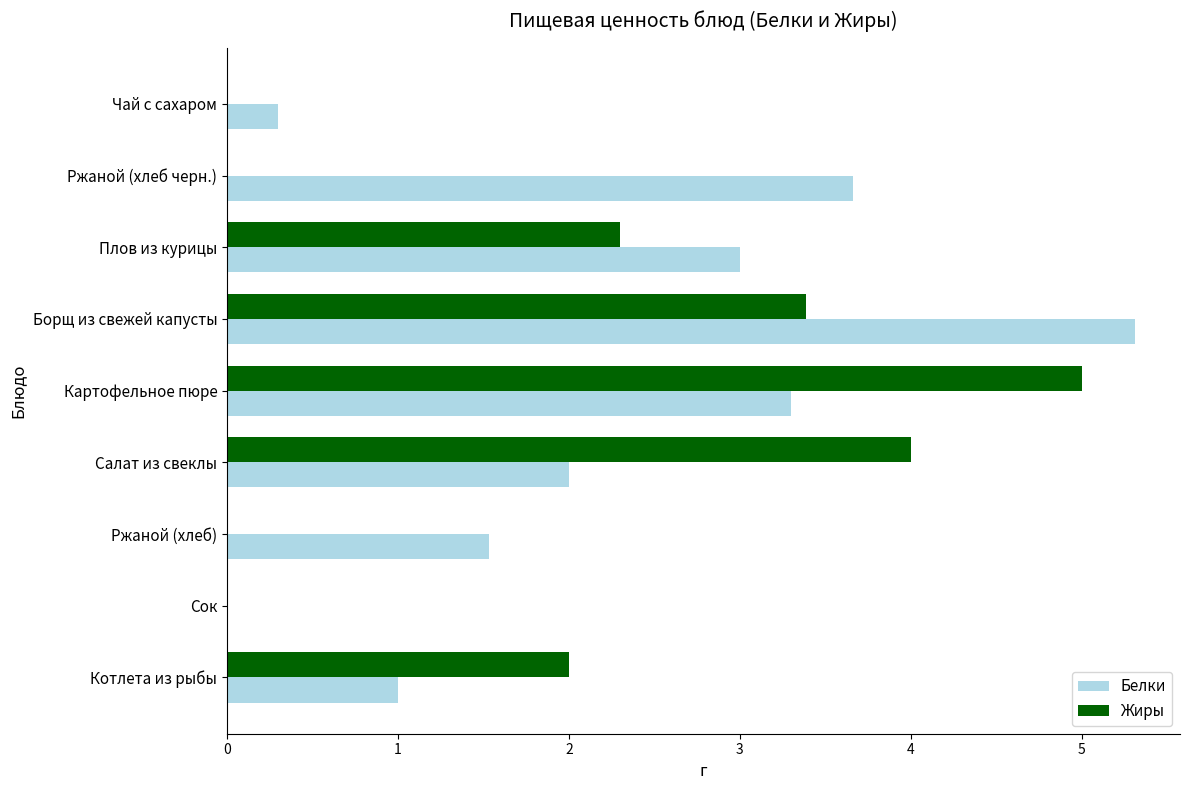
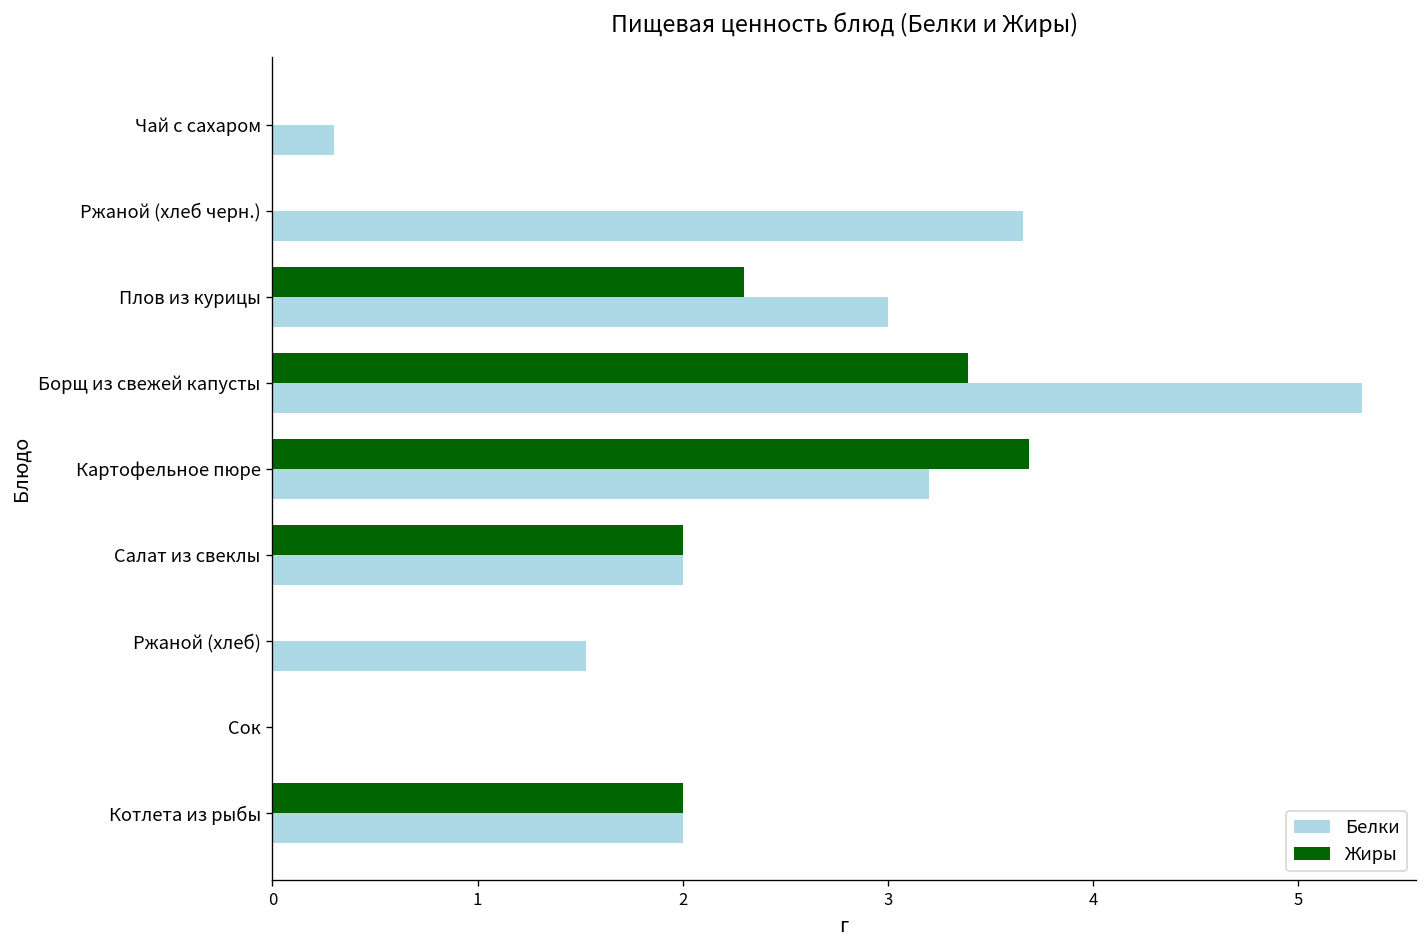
Жиры, Картофельное пюре: 5.00 -> 3.69
Белки, Картофельное пюре: 3.3 -> 3.2
Жиры, Салат из свеклы: 4 -> 2
Белки, Котлета из рыбы: 1 -> 2
